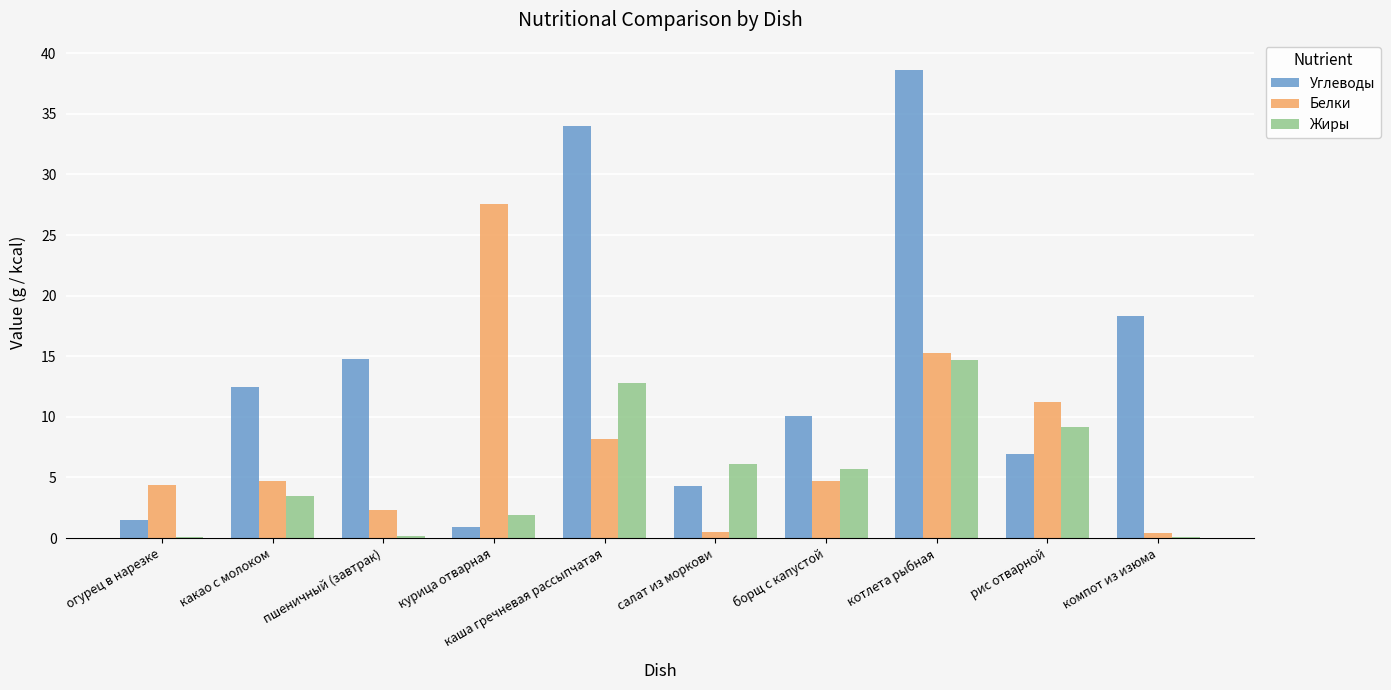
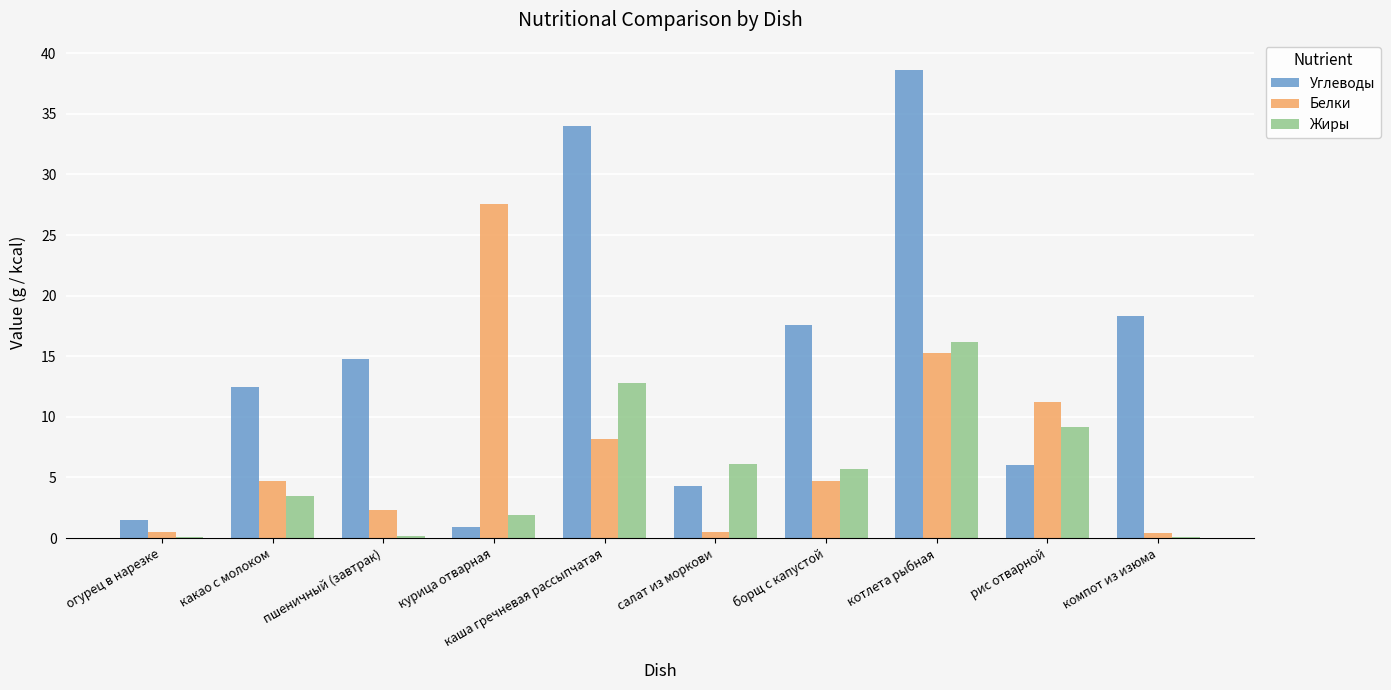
Белки, огурец в нарезке: 4.4 -> 0.5
Углеводы, борщ с капустой: 10.1 -> 17.6
Жиры, котлета рыбная: 14.7 -> 16.2
Углеводы, рис отварной: 6.9 -> 6.0
